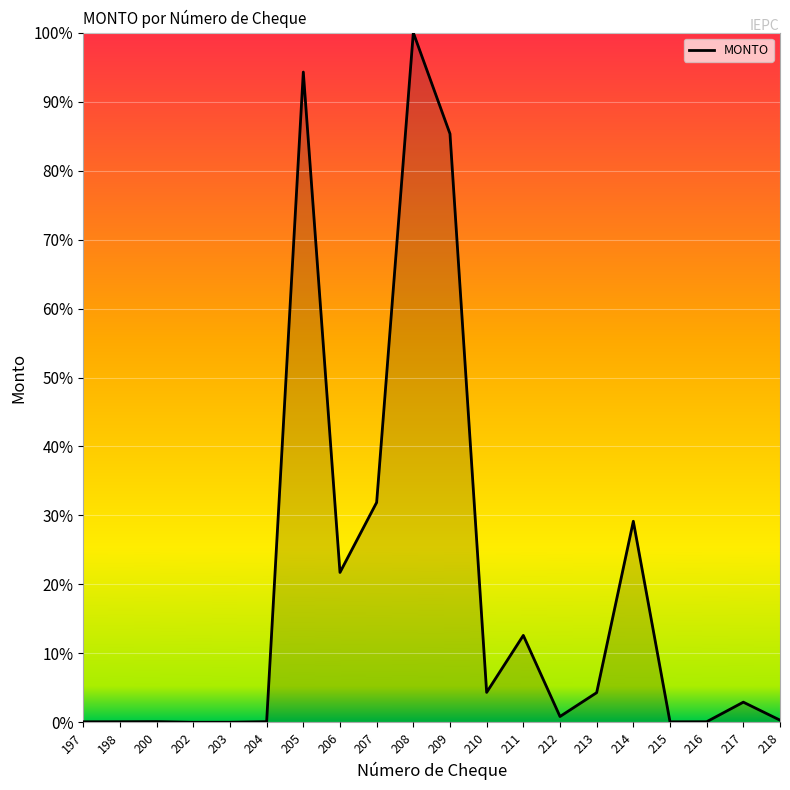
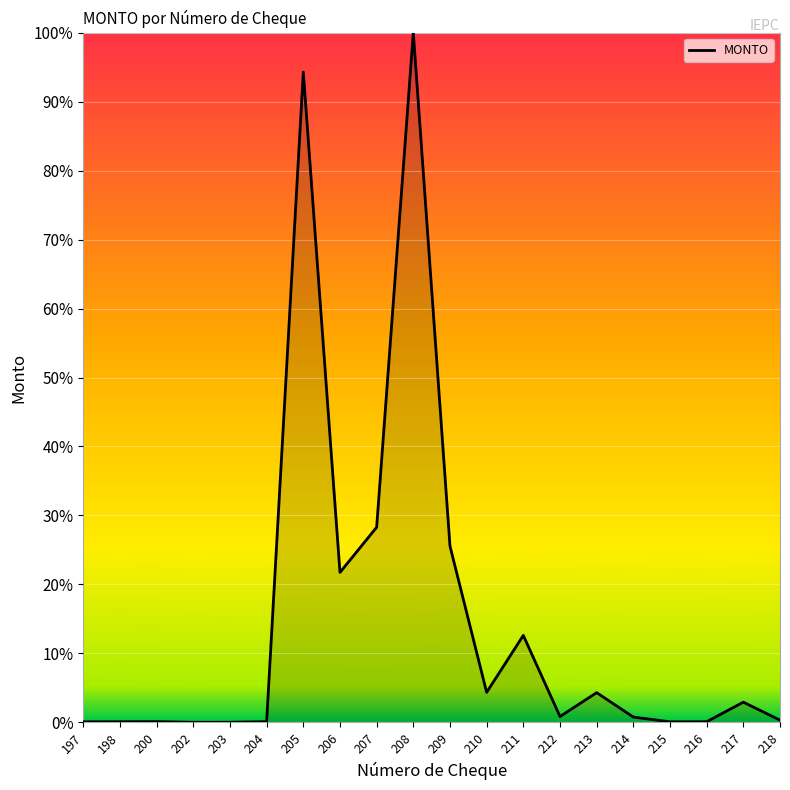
207: 32% -> 28%
209: 85% -> 26%
214: 29% -> 1%
